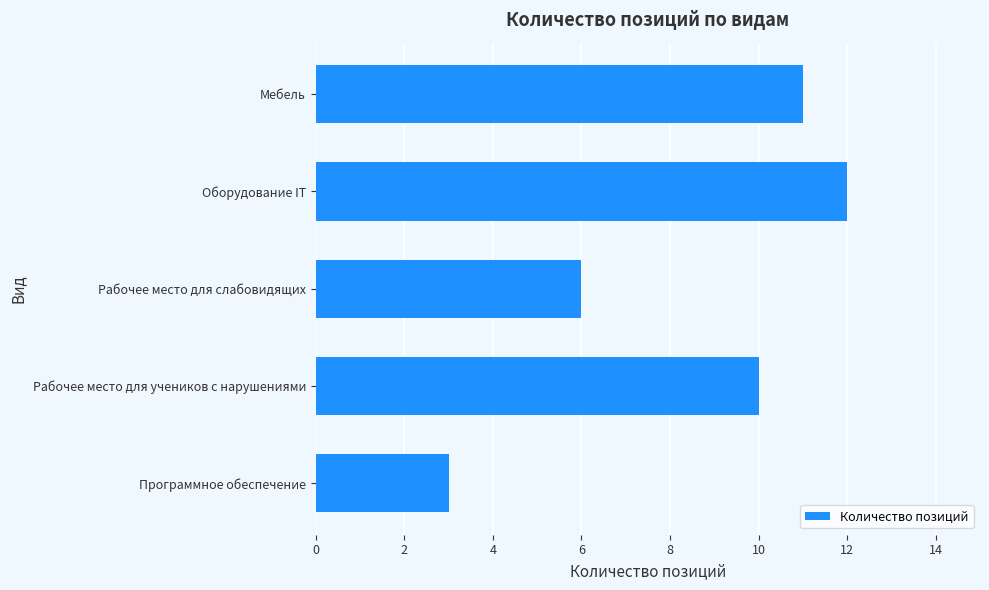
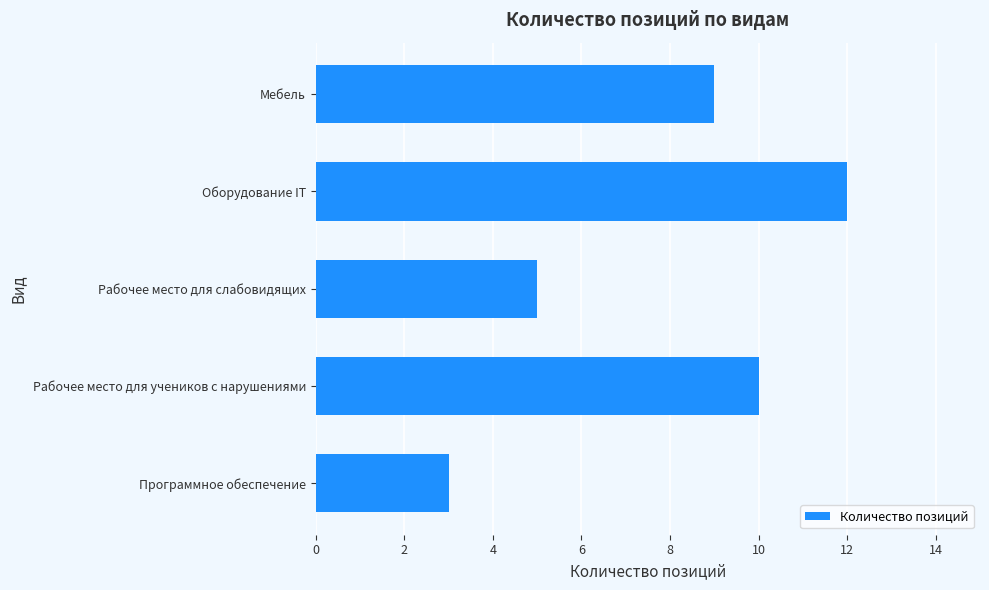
Мебель: 11 -> 9
Рабочее место для слабовидящих: 6 -> 5
